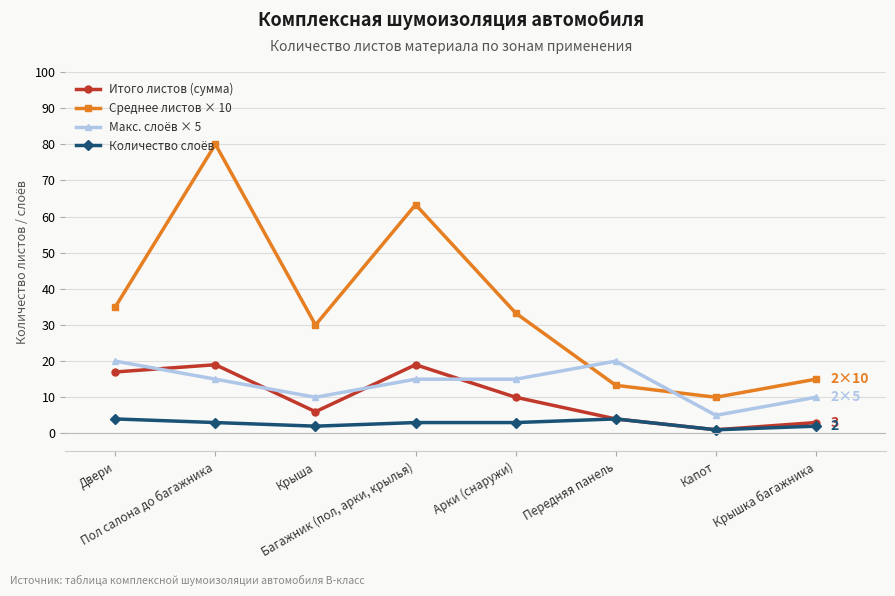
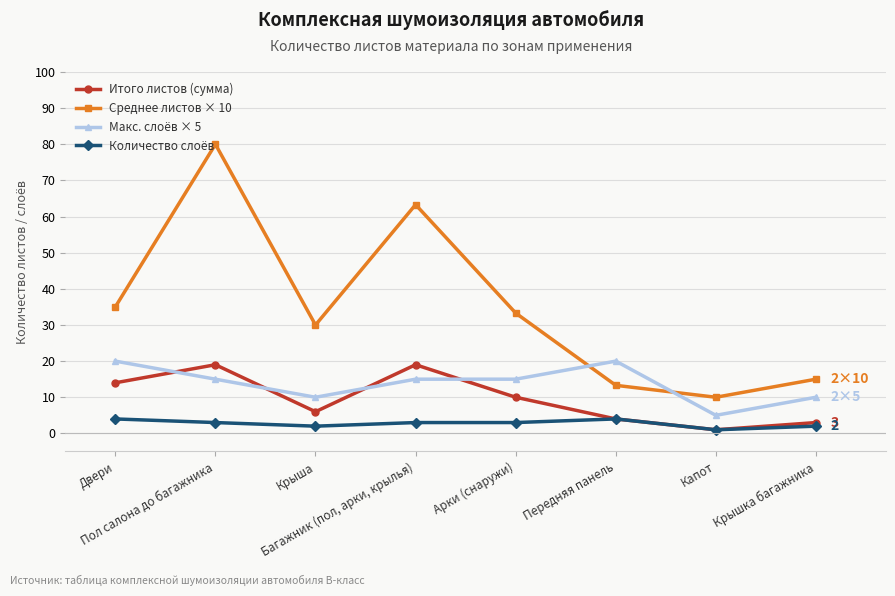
Итого листов (сумма), Двери: 17 -> 14
